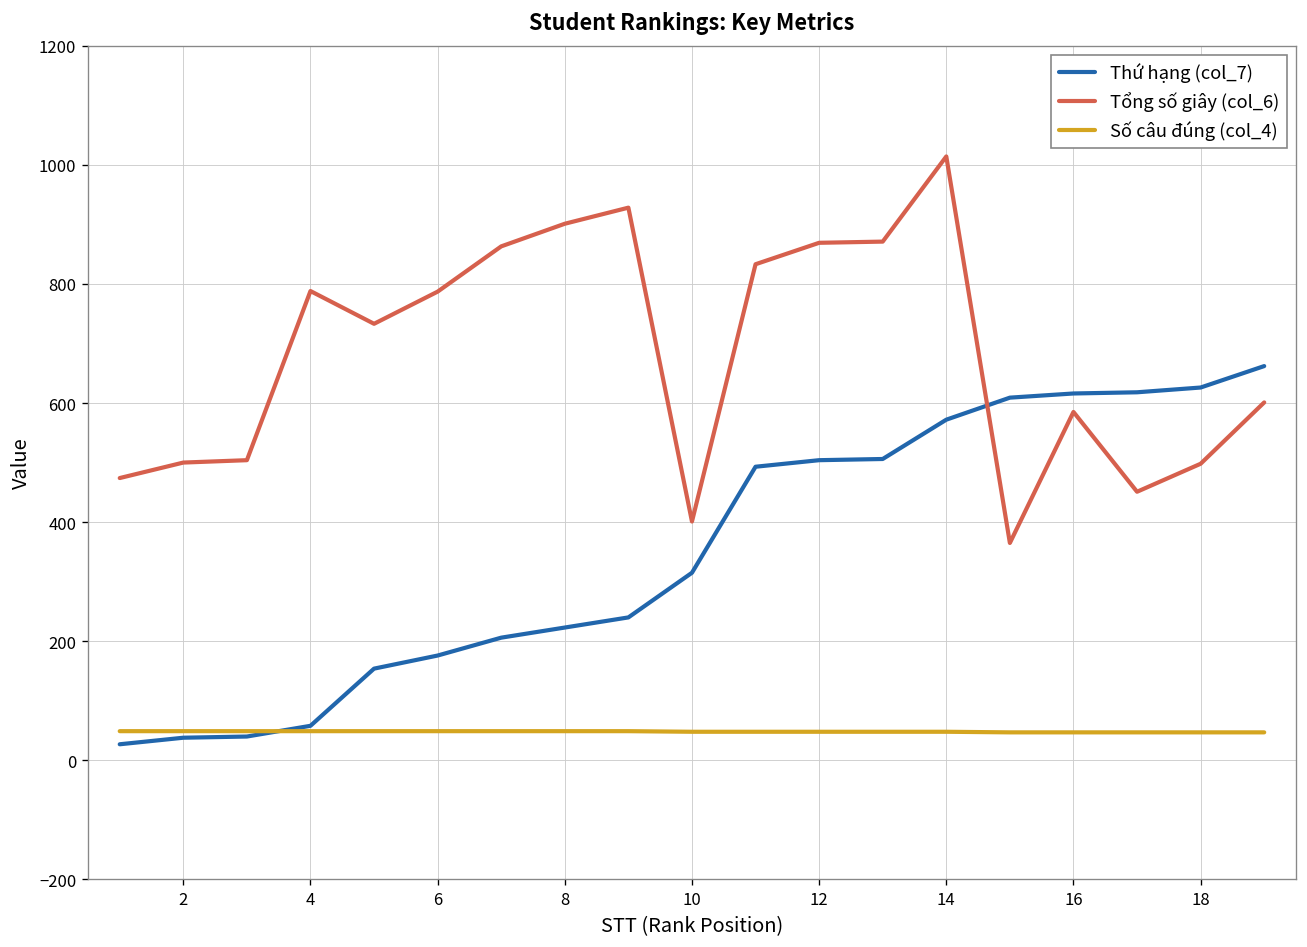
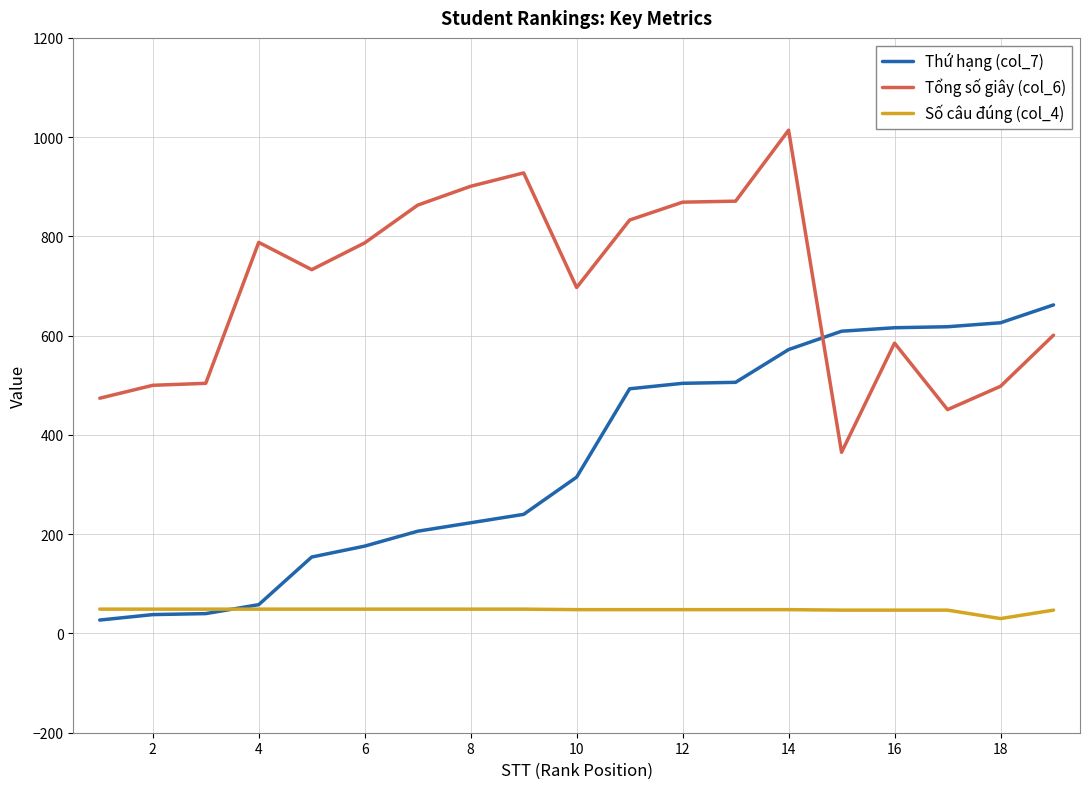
Tổng số giây (col_6), 10: 400 -> 700
Số câu đúng (col_4), 18: 50 -> 30
